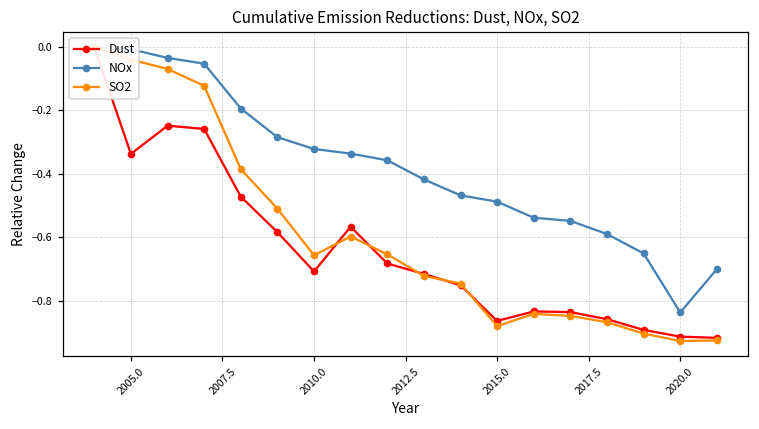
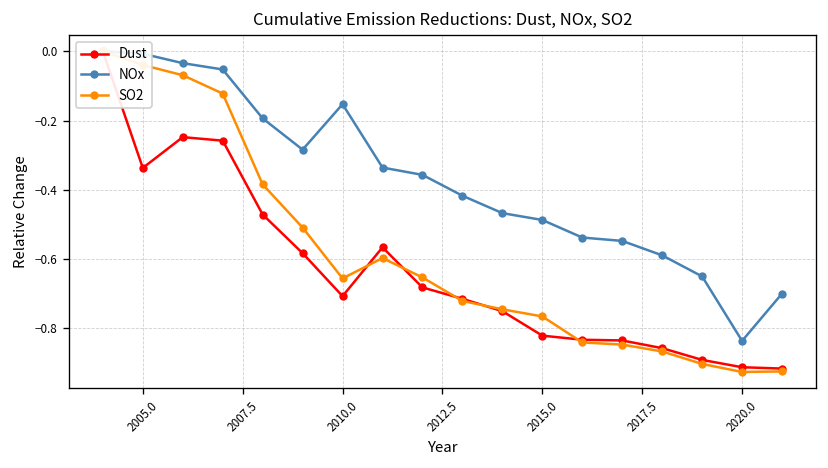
NOx, 2010.0: -0.32 -> -0.15
Dust, 2015.0: -0.86 -> -0.82
SO2, 2015.0: -0.88 -> -0.77
